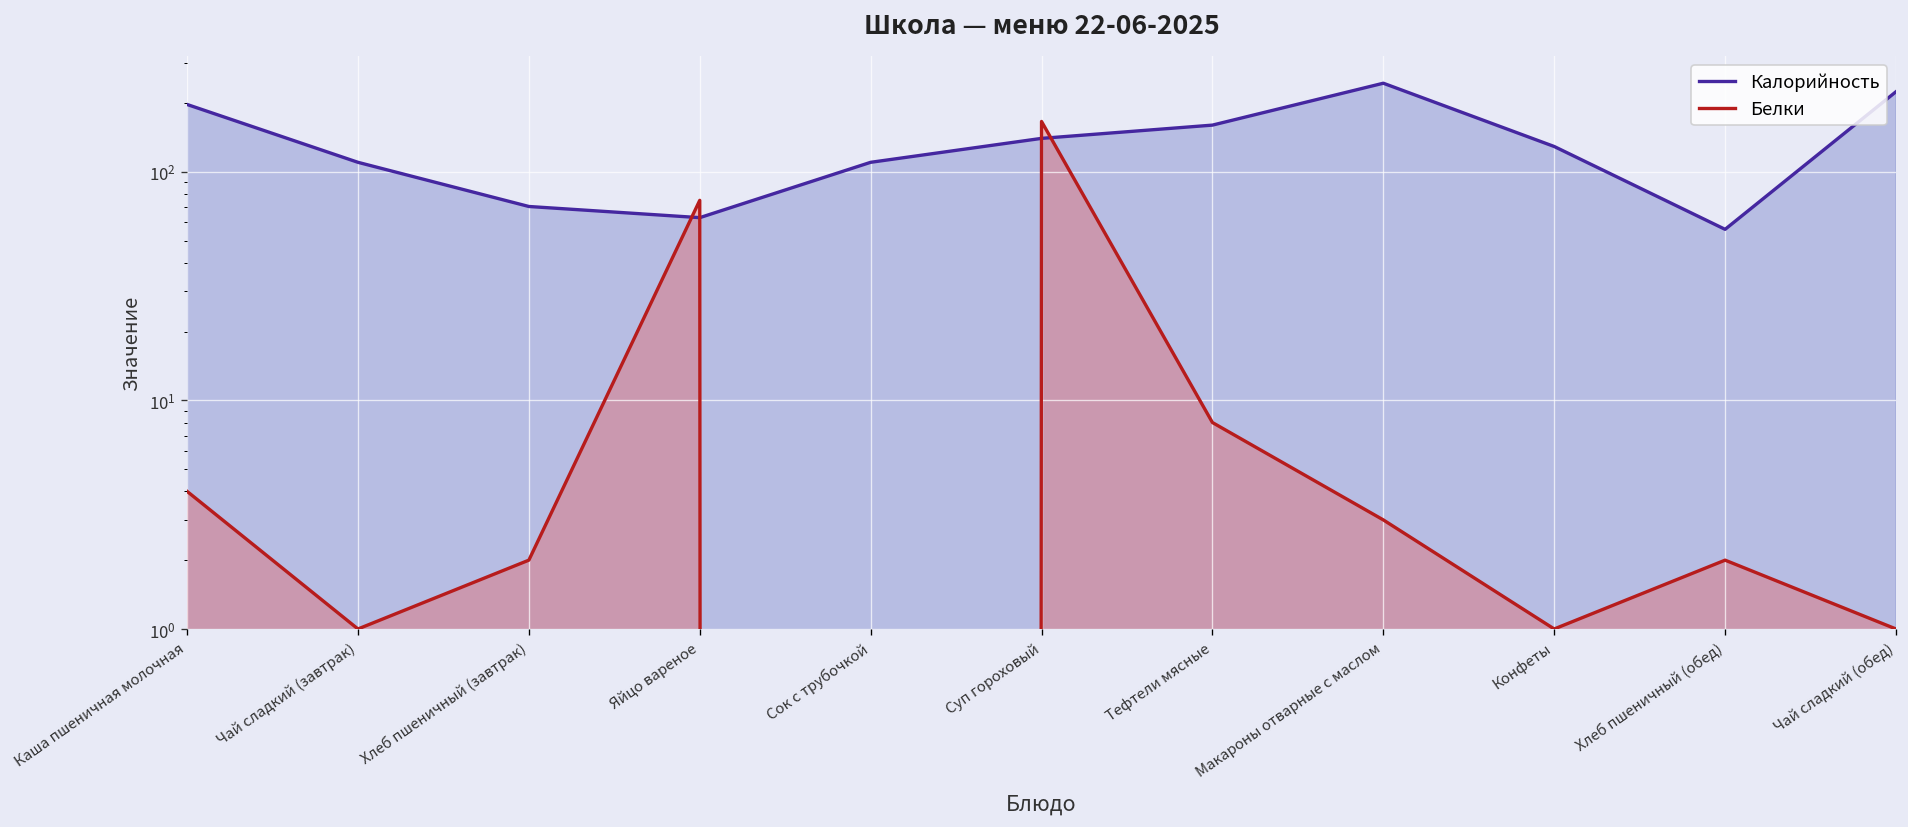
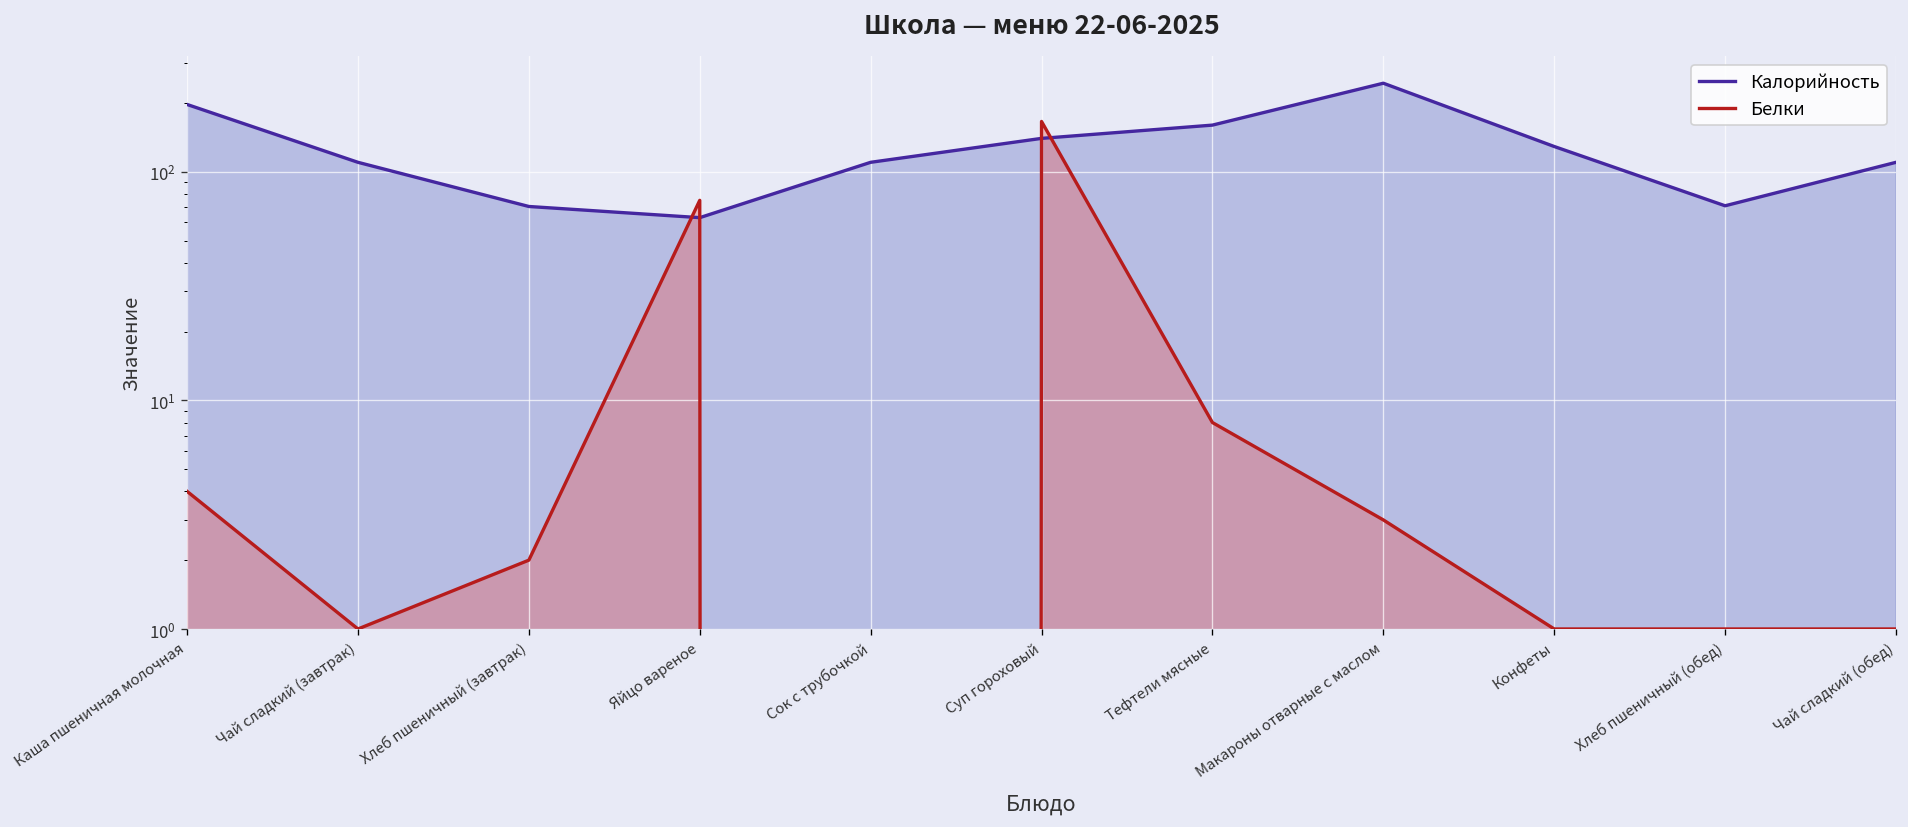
Калорийность, Хлеб пшеничный (обед): 56 -> 71
Белки, Хлеб пшеничный (обед): 2 -> 1
Калорийность, Чай сладкий (обед): 220 -> 110
